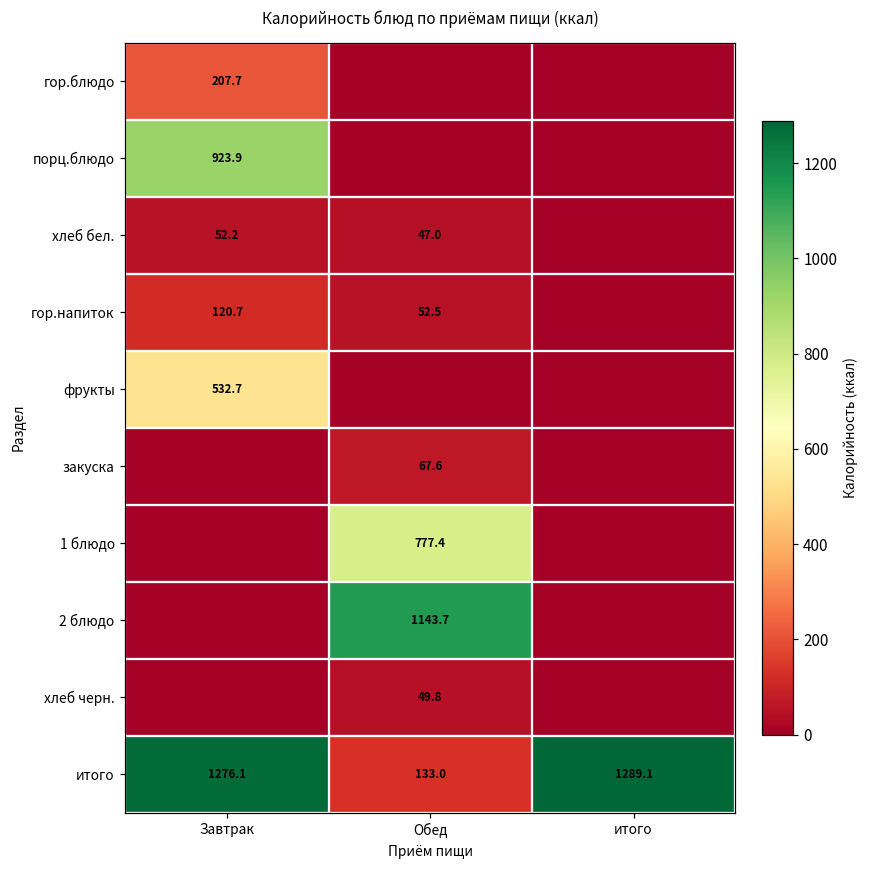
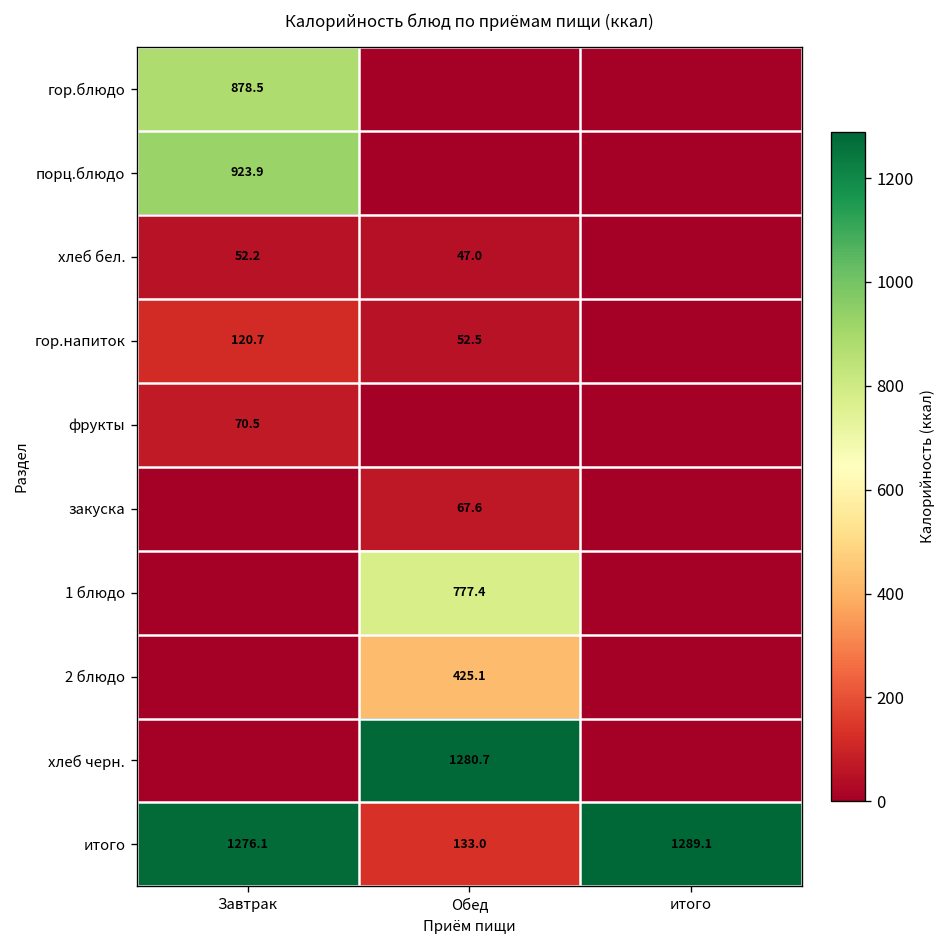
гор.блюдо, Завтрак: 207.7 -> 878.5
фрукты, Завтрак: 532.7 -> 70.5
2 блюдо, Обед: 1143.7 -> 425.1
хлеб черн., Обед: 49.8 -> 1280.7
